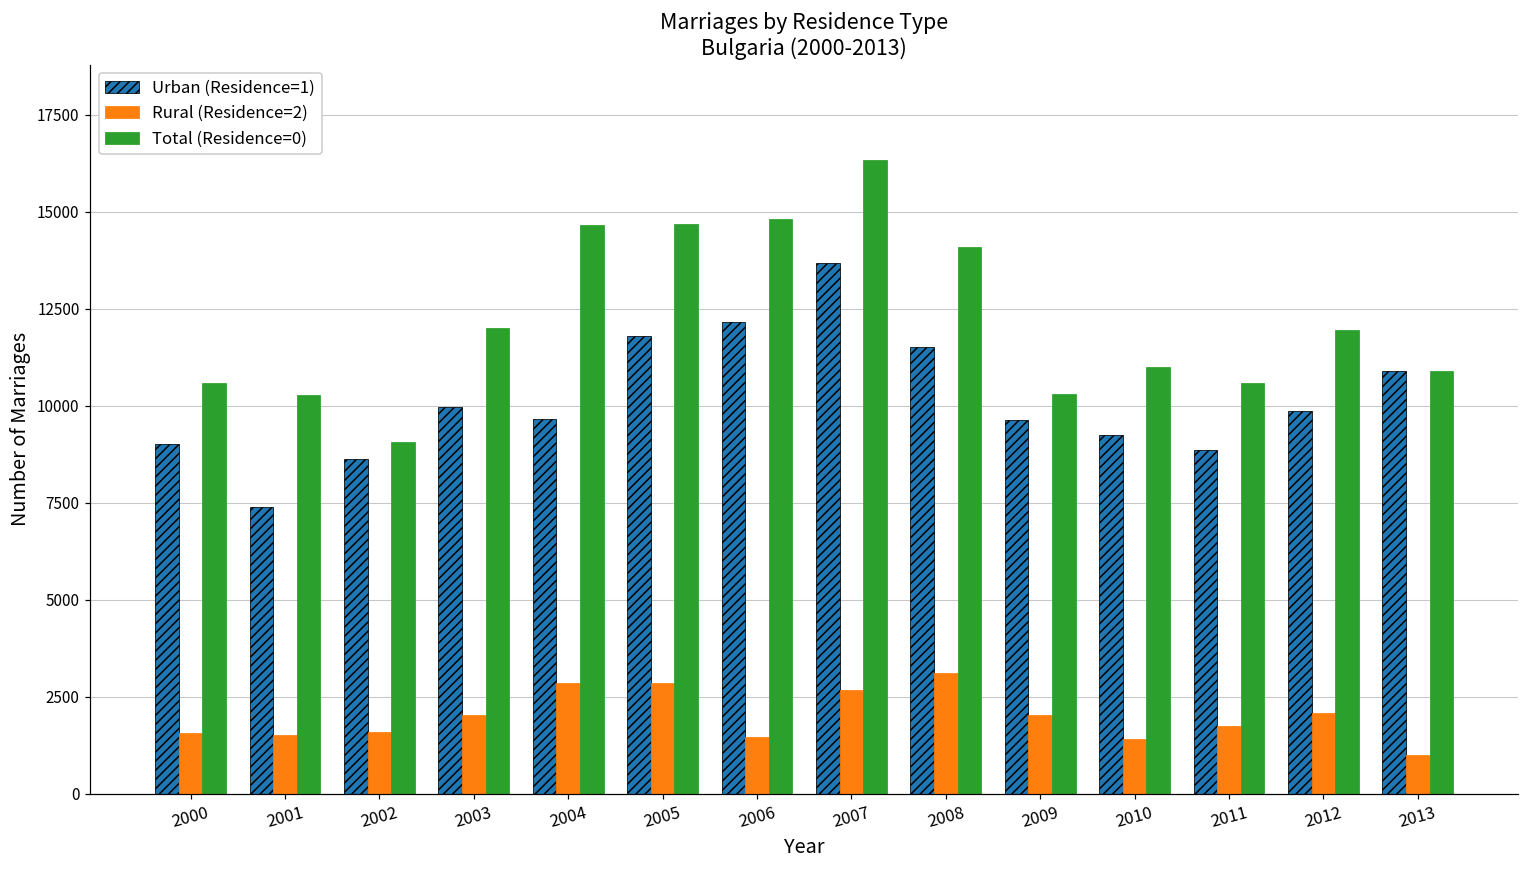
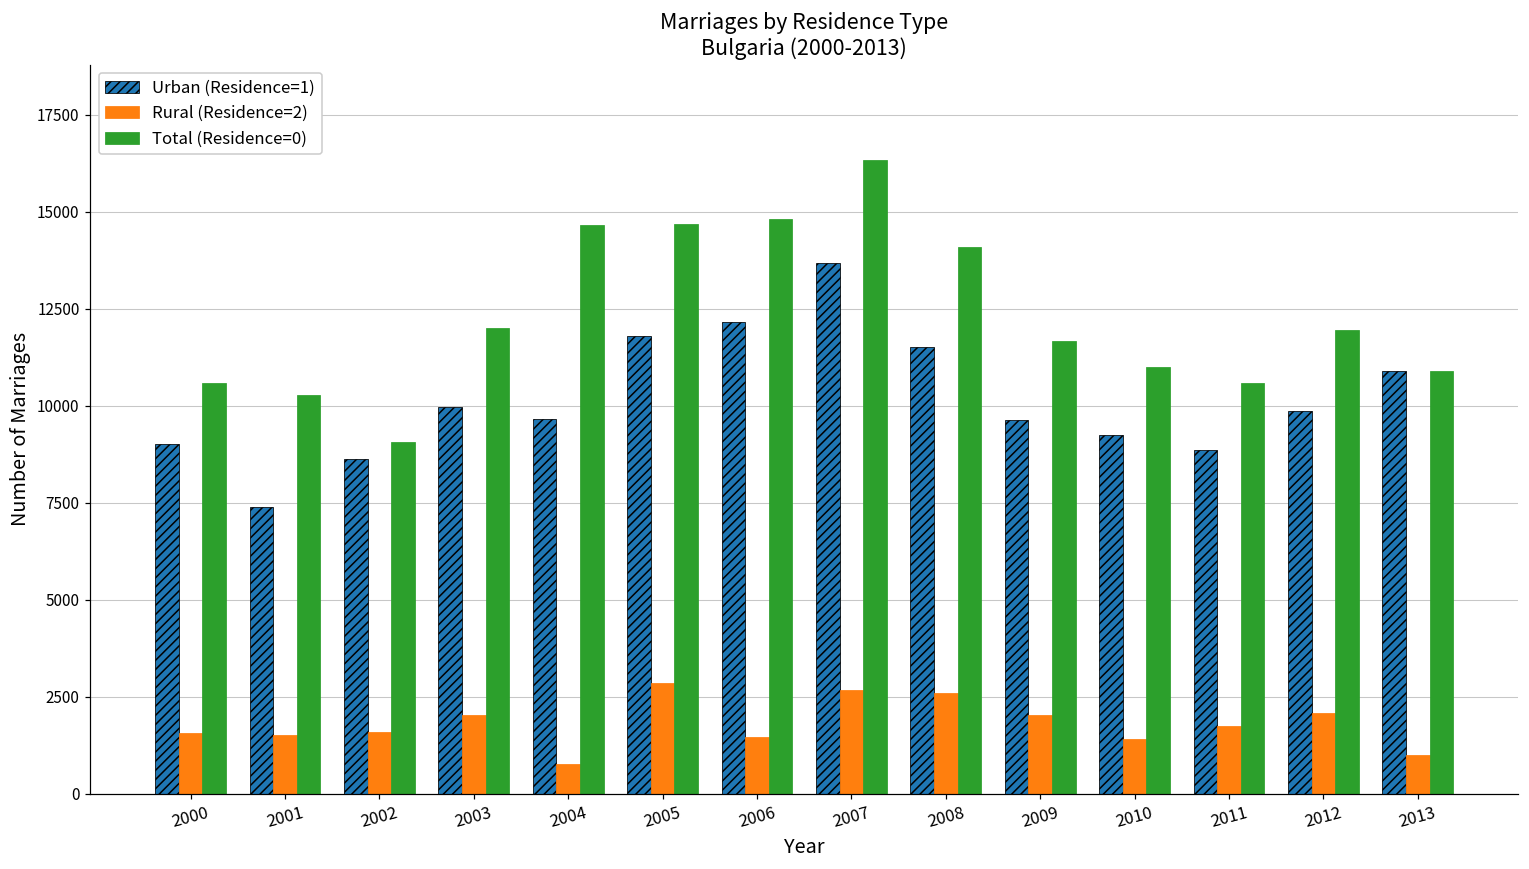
Rural (Residence=2), 2004: 2900 -> 800
Rural (Residence=2), 2008: 3100 -> 2600
Total (Residence=0), 2009: 10300 -> 11700
